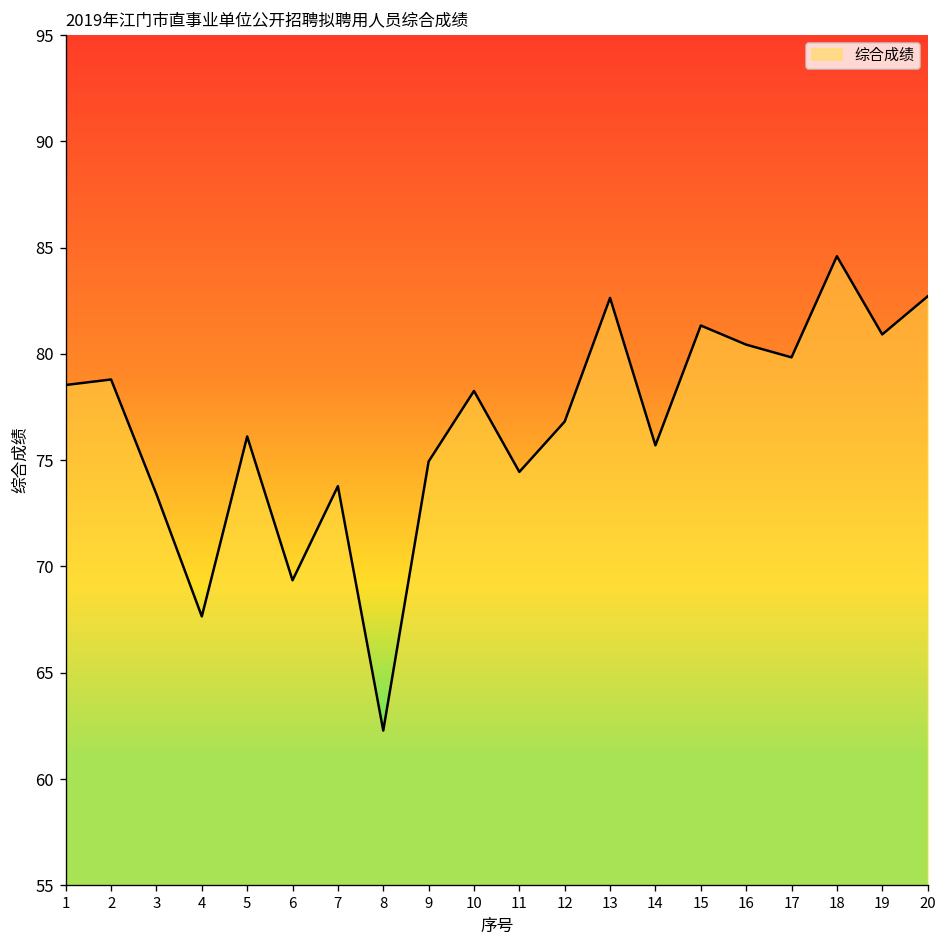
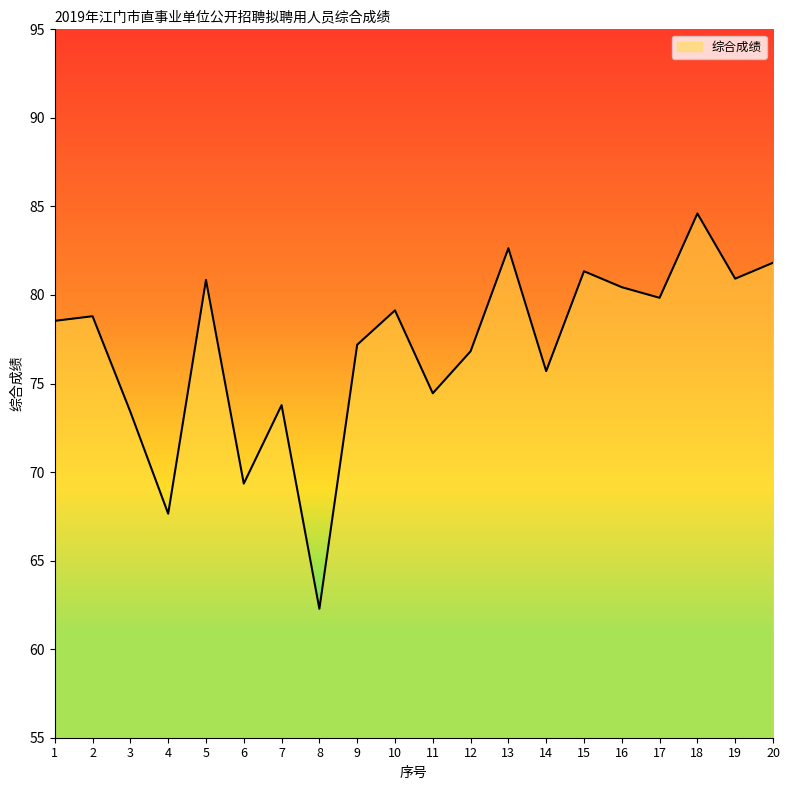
5: 76.1 -> 80.9
9: 74.9 -> 77.2
10: 78.3 -> 79.1
20: 82.7 -> 81.8
